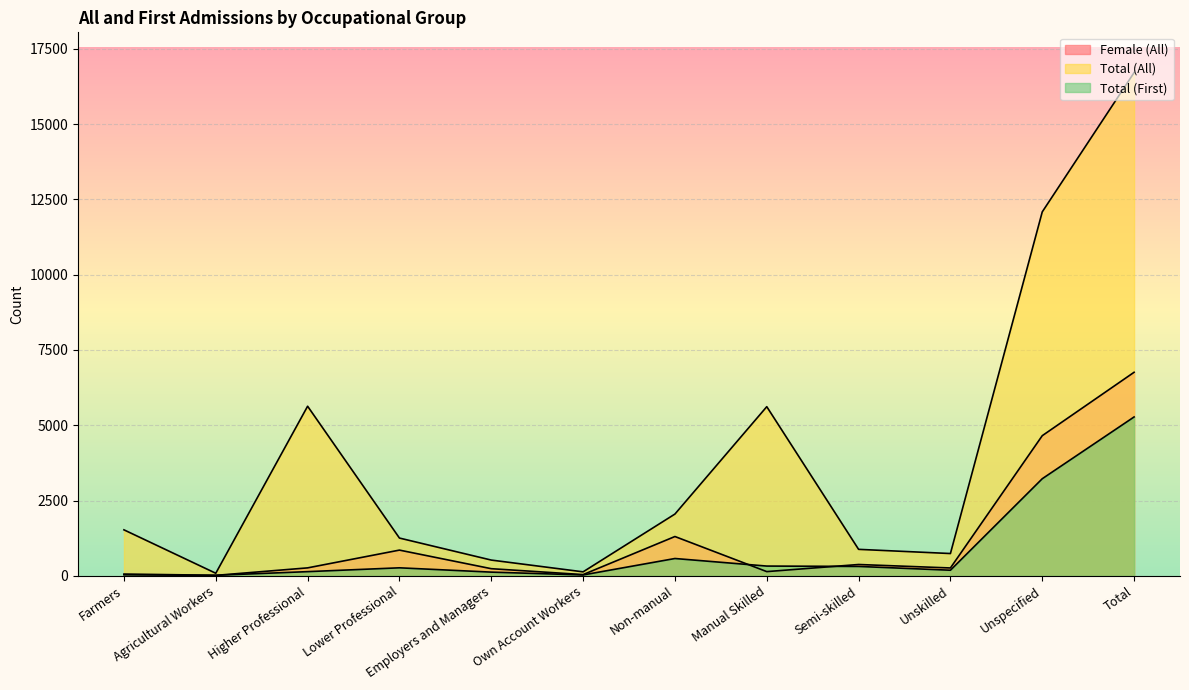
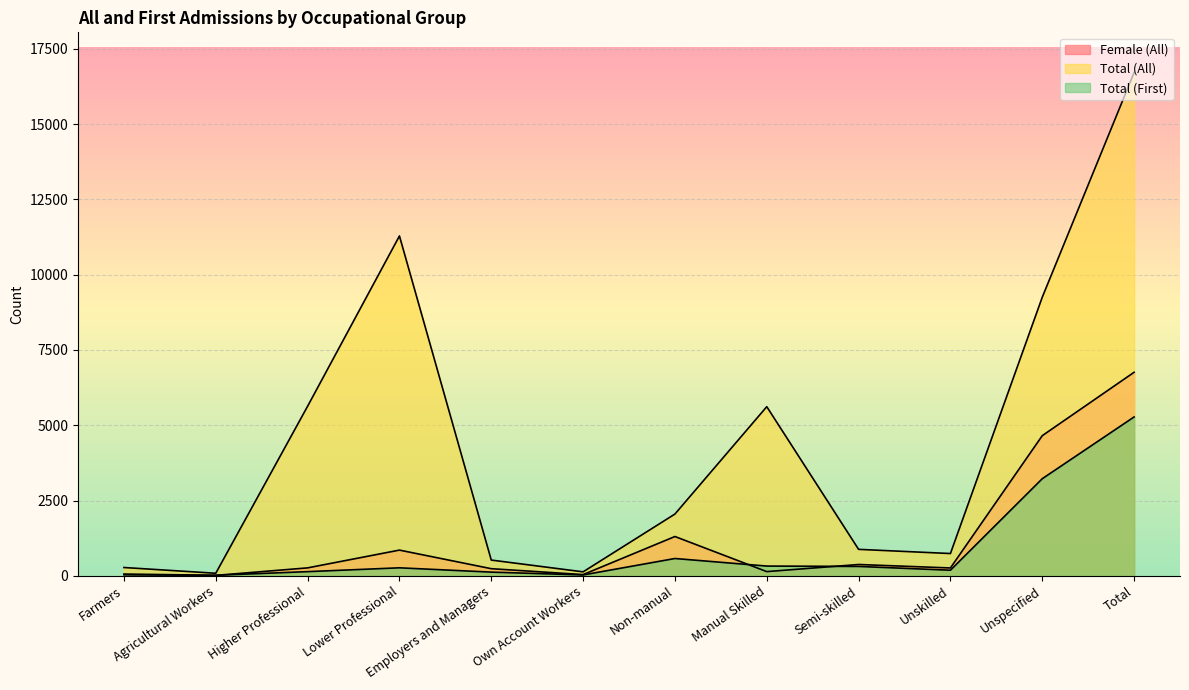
Total (All), Farmers: 1500 -> 300
Total (All), Lower Professional: 1300 -> 11300
Total (All), Unspecified: 12100 -> 9300
